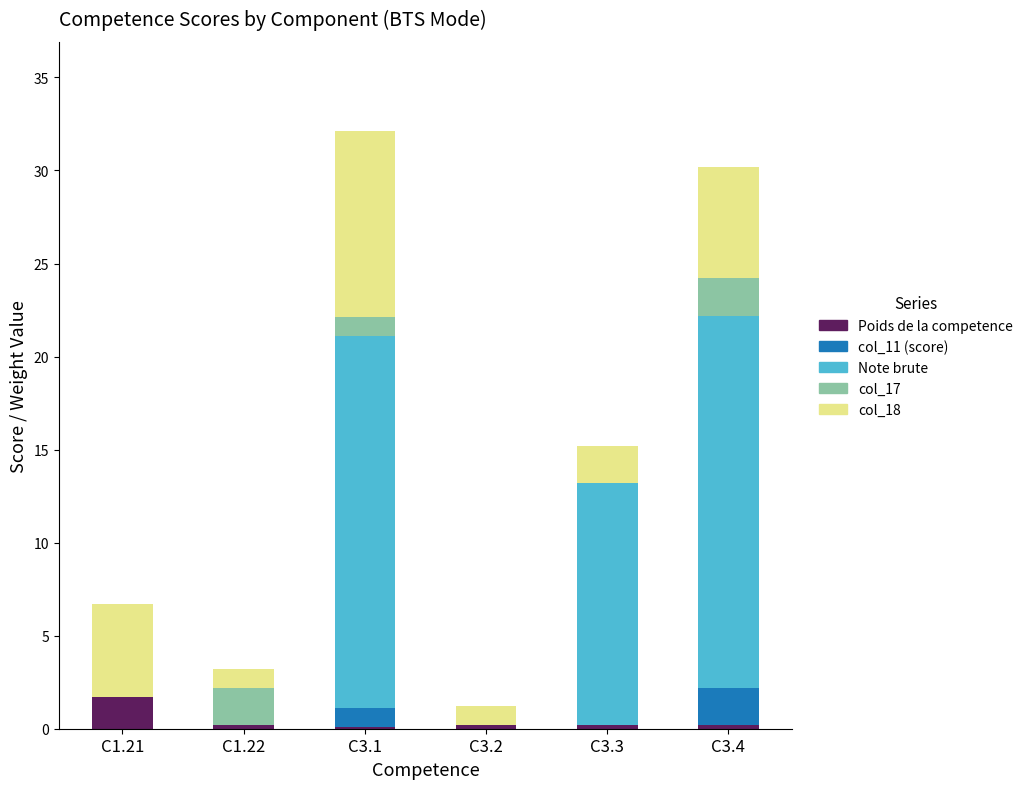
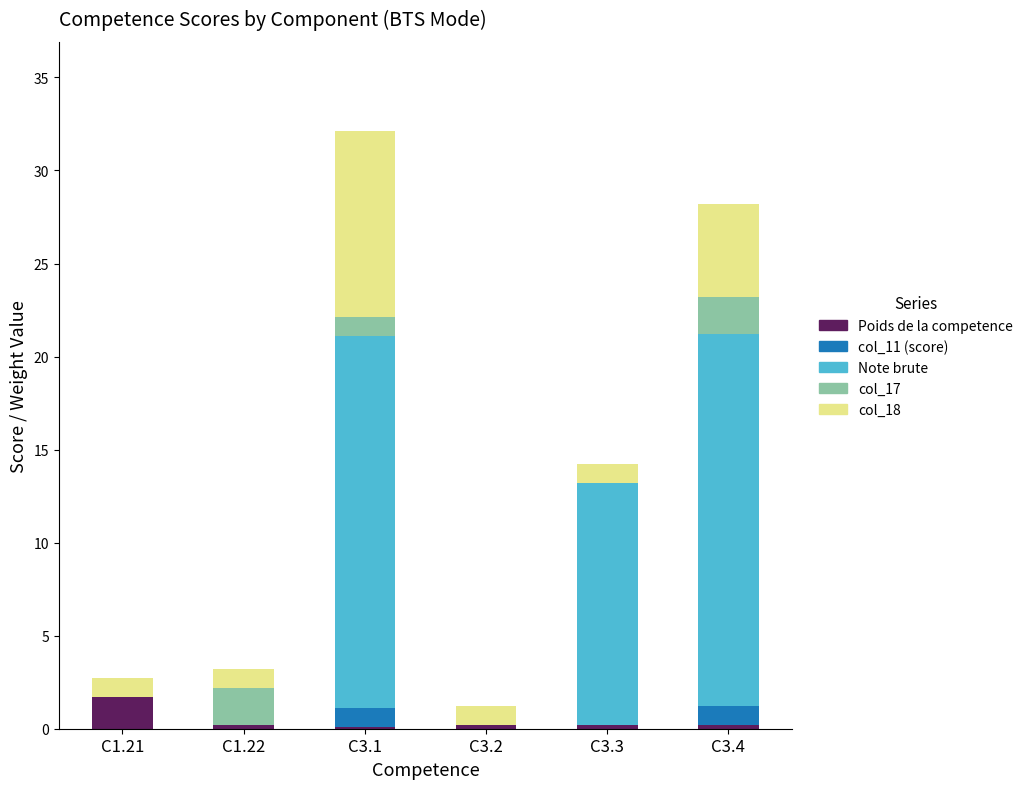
col_18, C1.21: 5 -> 1
col_18, C3.3: 2 -> 1
col_11 (score), C3.4: 2 -> 1
col_18, C3.4: 6 -> 5
